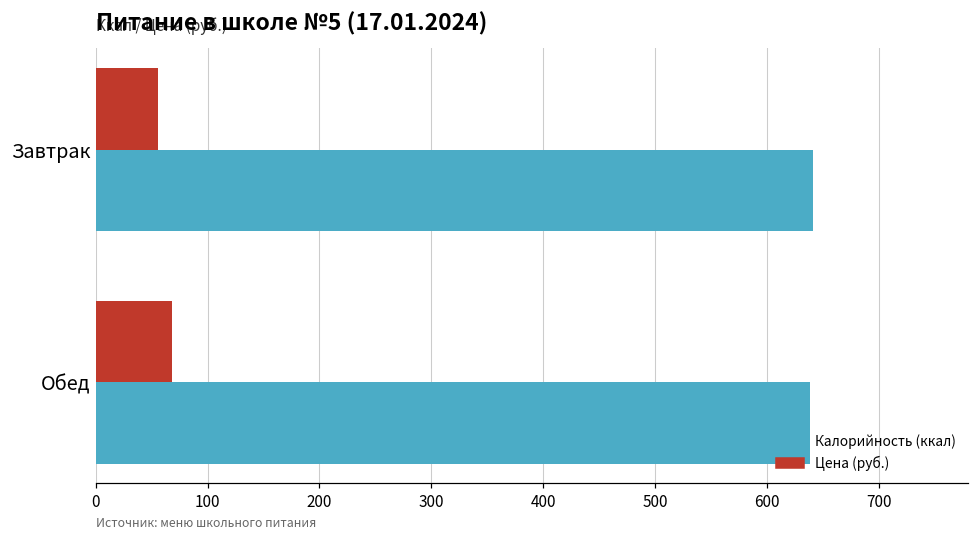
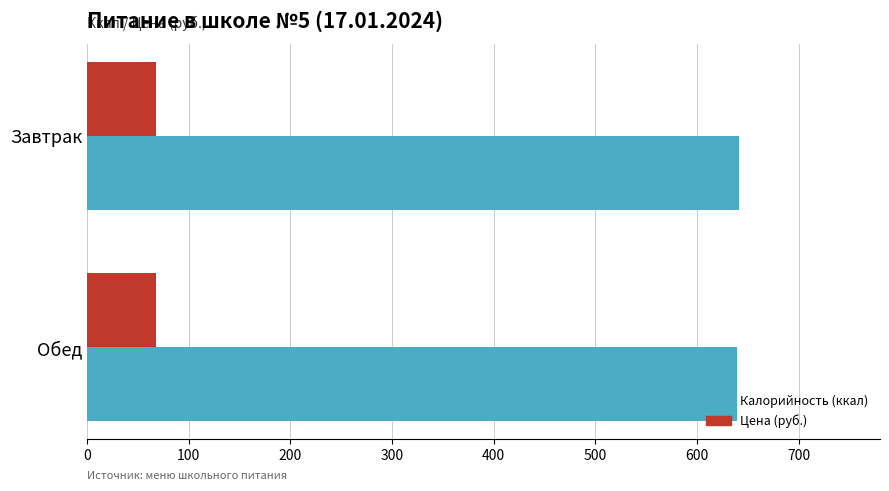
Цена (руб.), Завтрак: 56 -> 68
